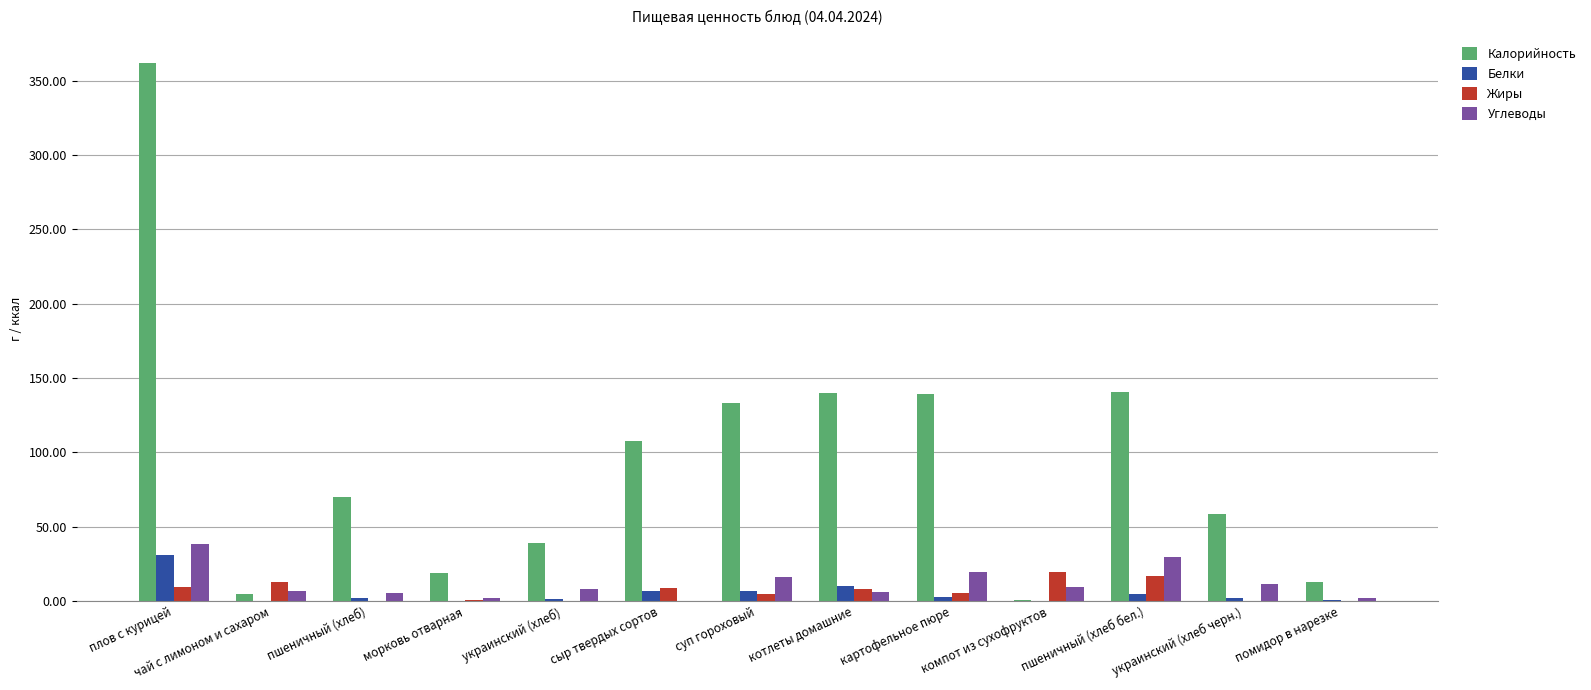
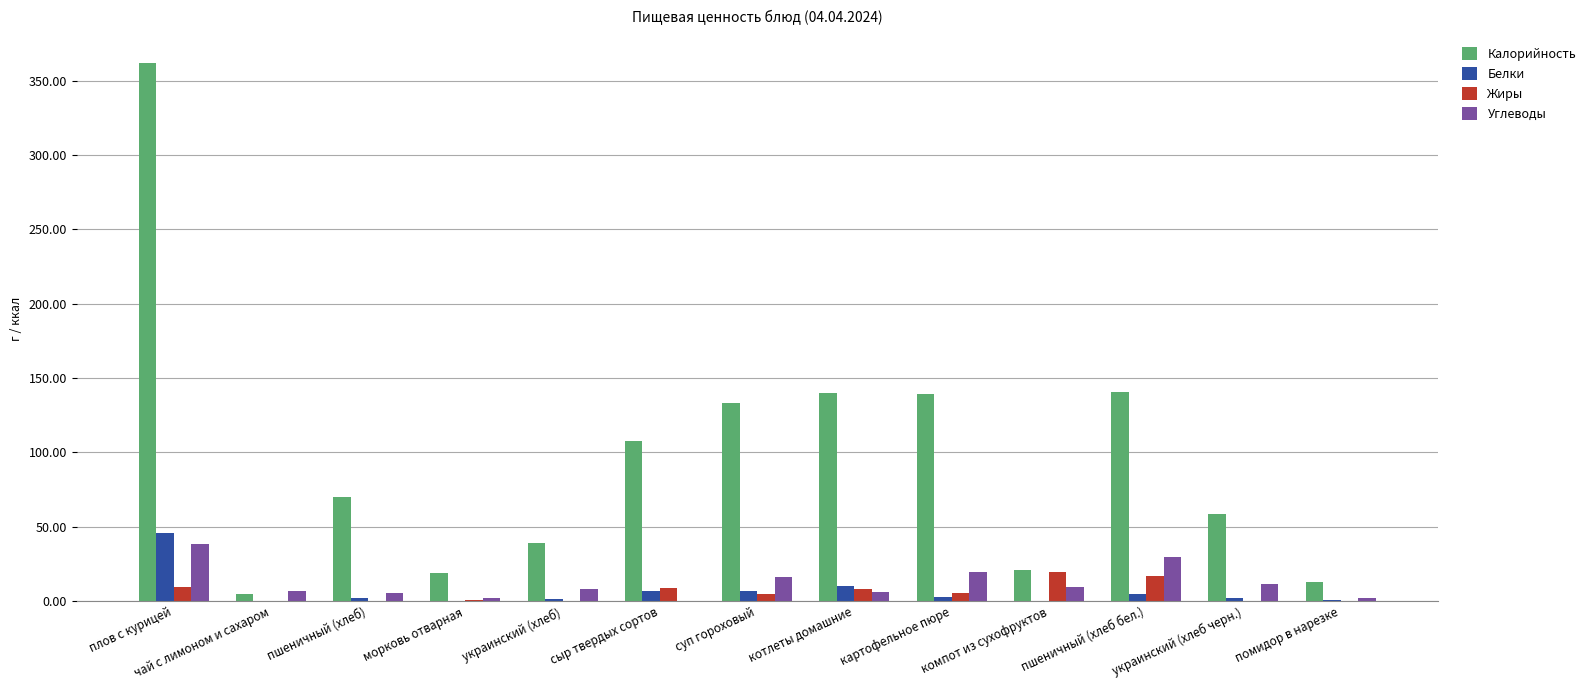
Белки, плов с курицей: 31 -> 46
Жиры, чай с лимоном и сахаром: 13 -> 0
Калорийность, компот из сухофруктов: 1 -> 21
